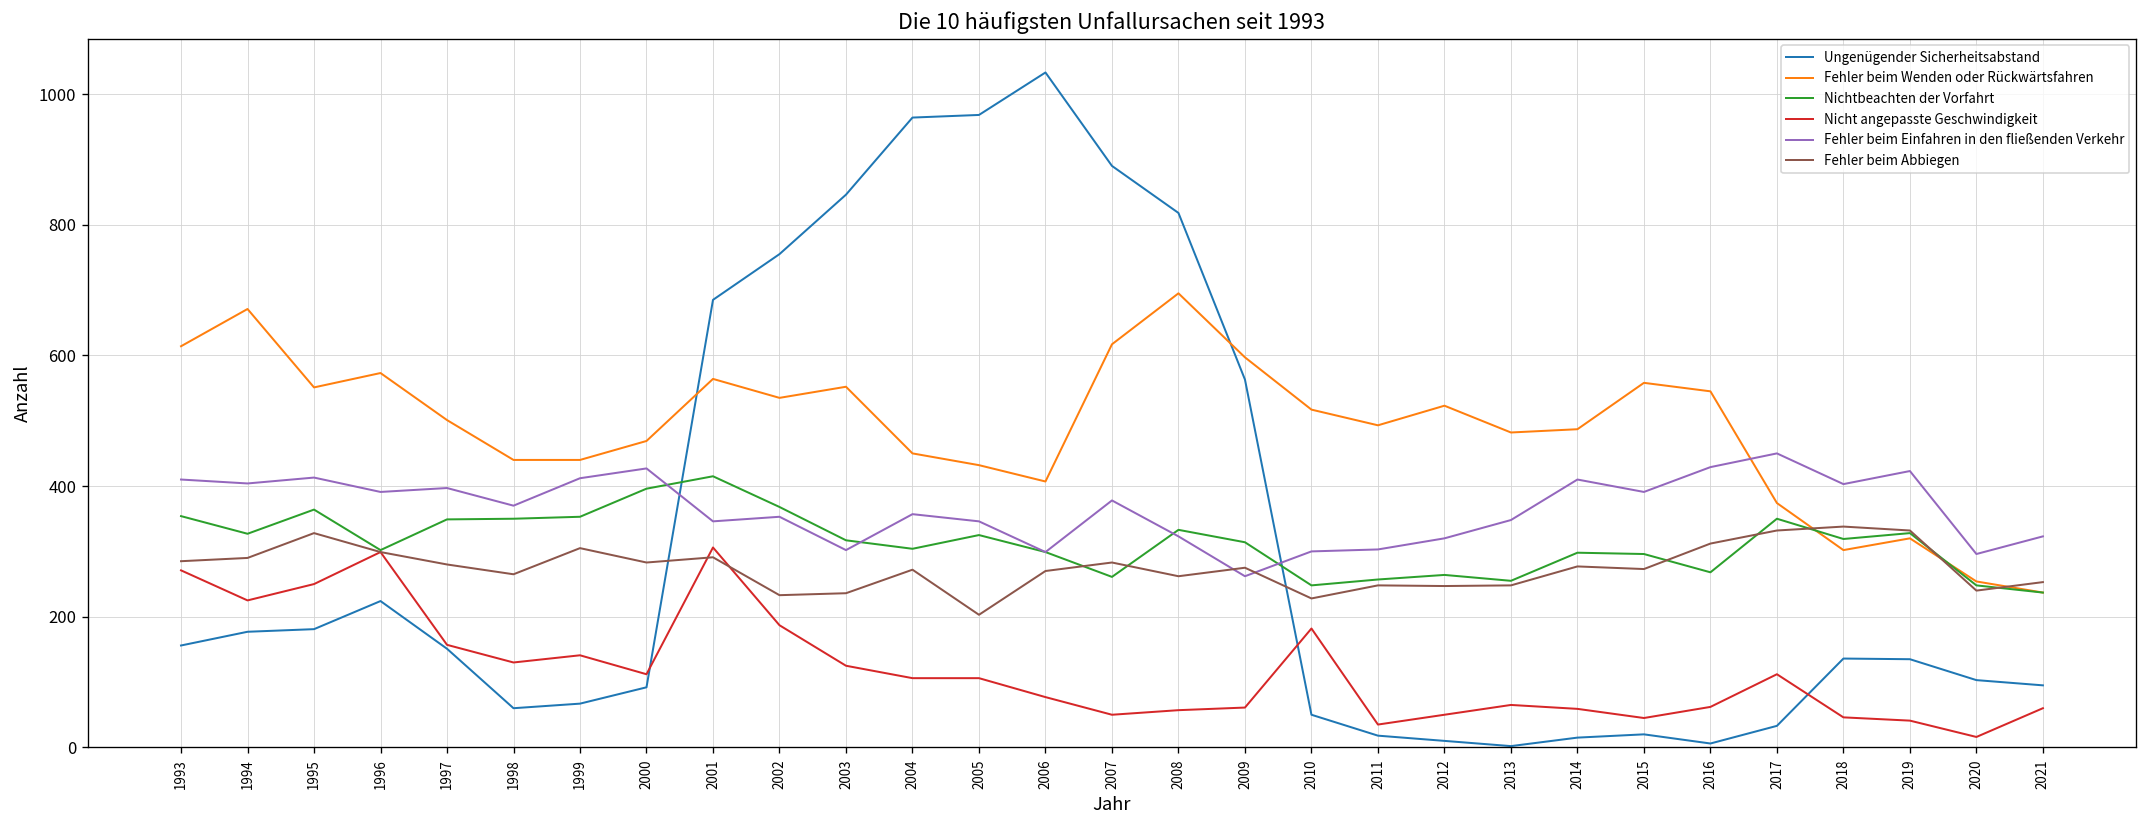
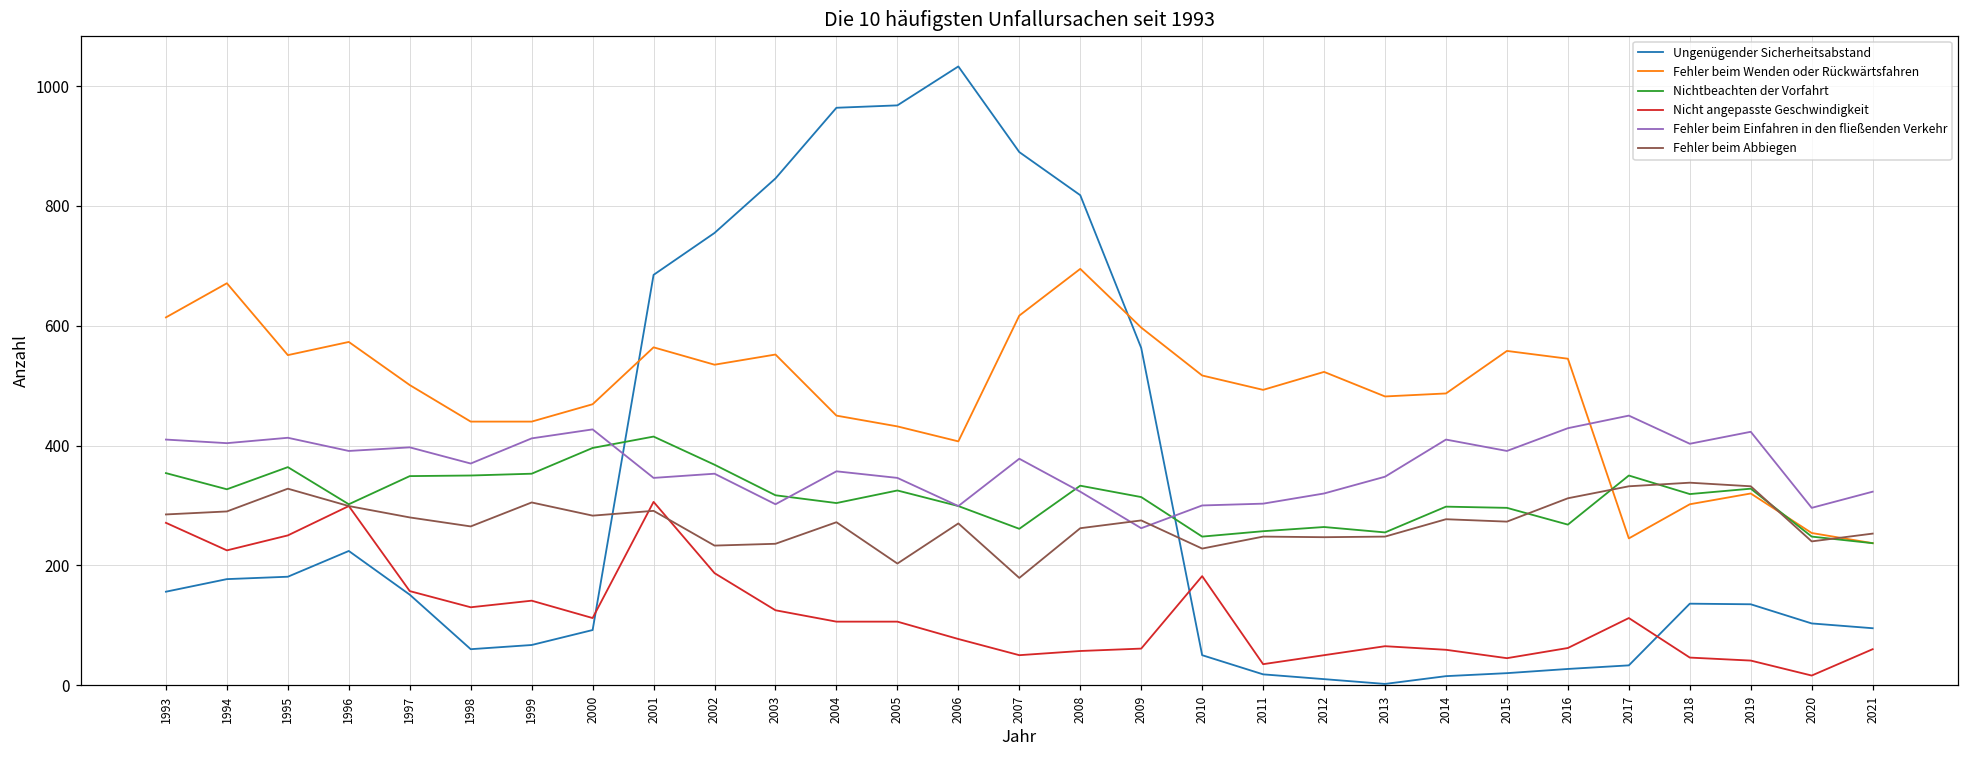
Fehler beim Abbiegen, 2007: 280 -> 180
Ungenügender Sicherheitsabstand, 2016: 10 -> 30
Fehler beim Wenden oder Rückwärtsfahren, 2017: 370 -> 250
